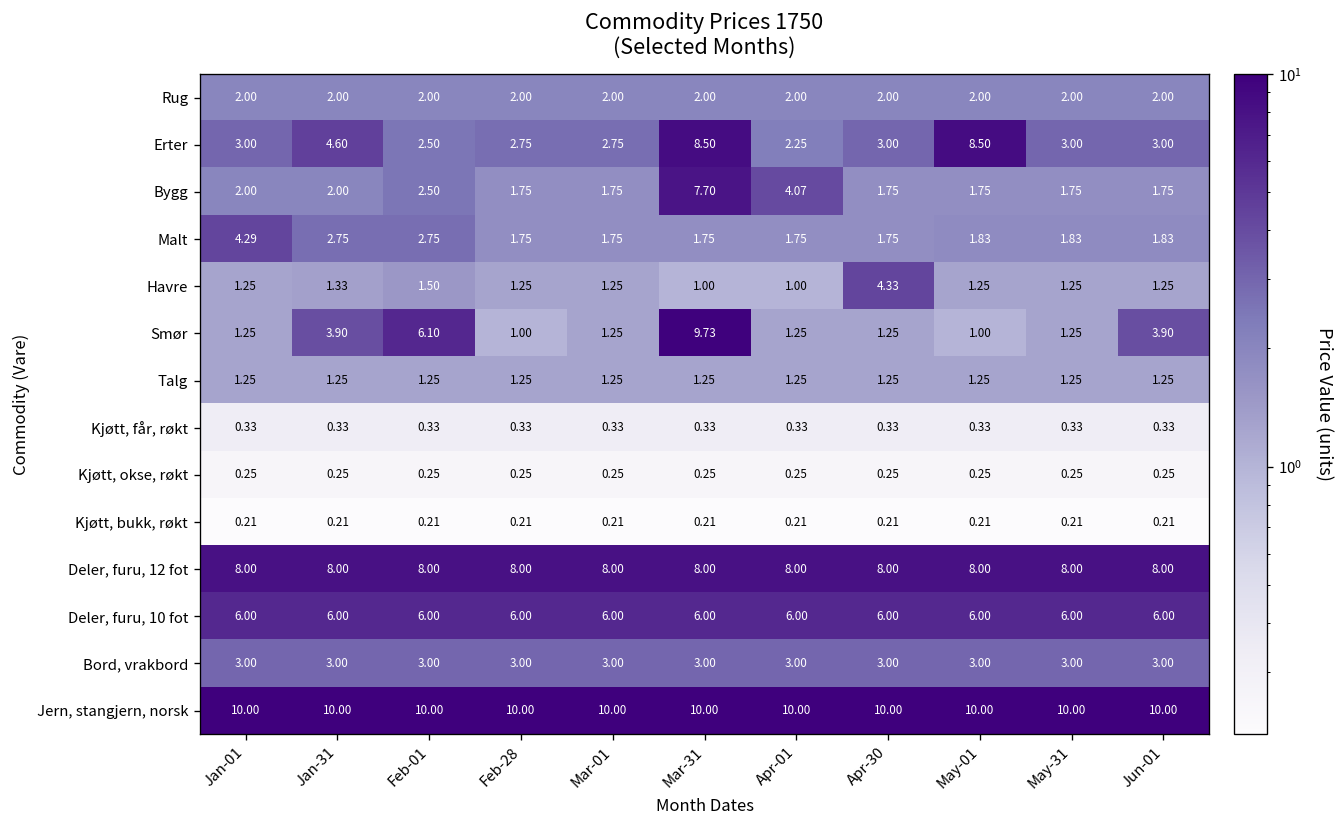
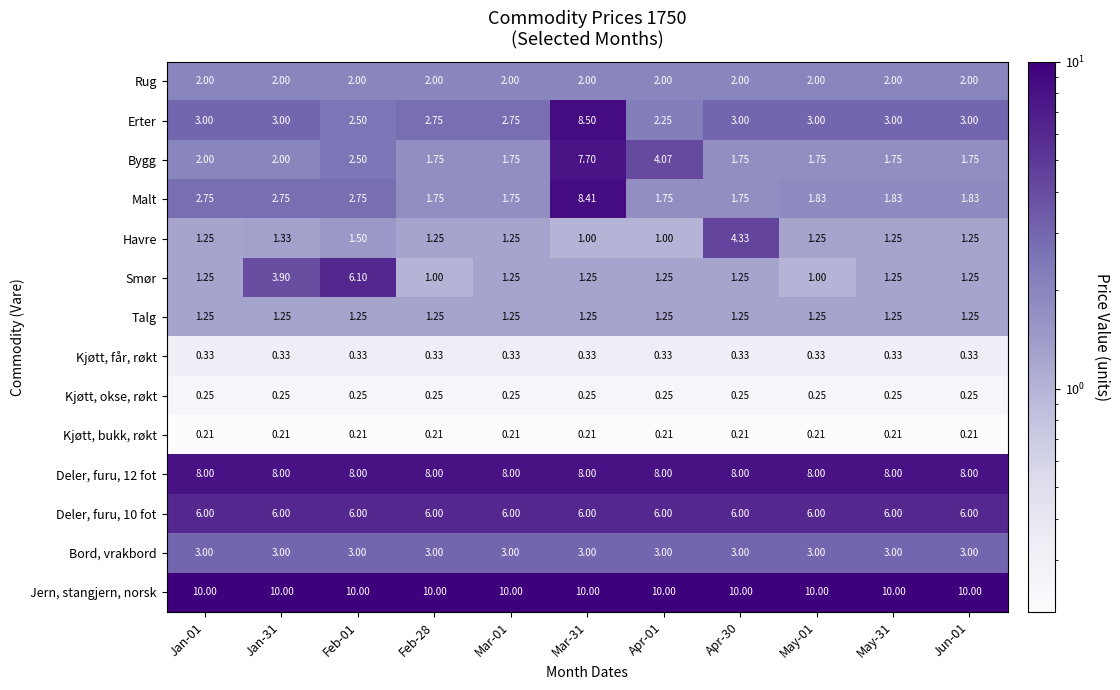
Erter, Jan-31: 4.60 -> 3.00
Erter, May-01: 8.50 -> 3.00
Malt, Jan-01: 4.29 -> 2.75
Malt, Mar-31: 1.75 -> 8.41
Smør, Mar-31: 9.73 -> 1.25
Smør, Jun-01: 3.90 -> 1.25
